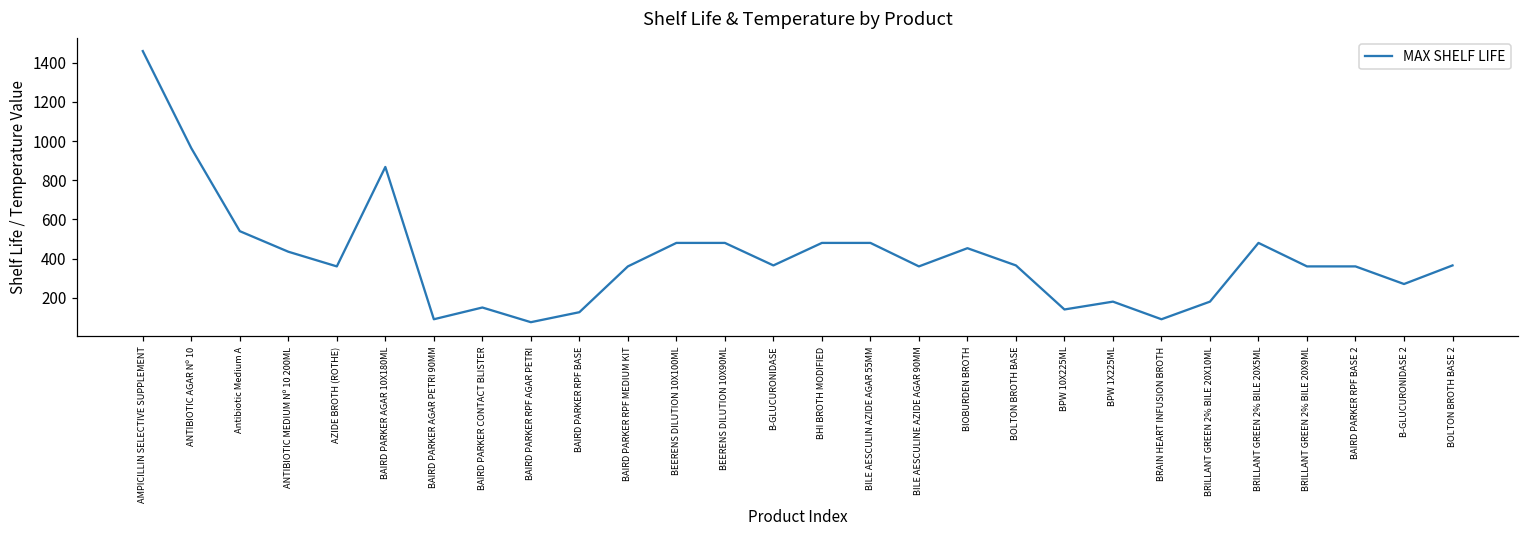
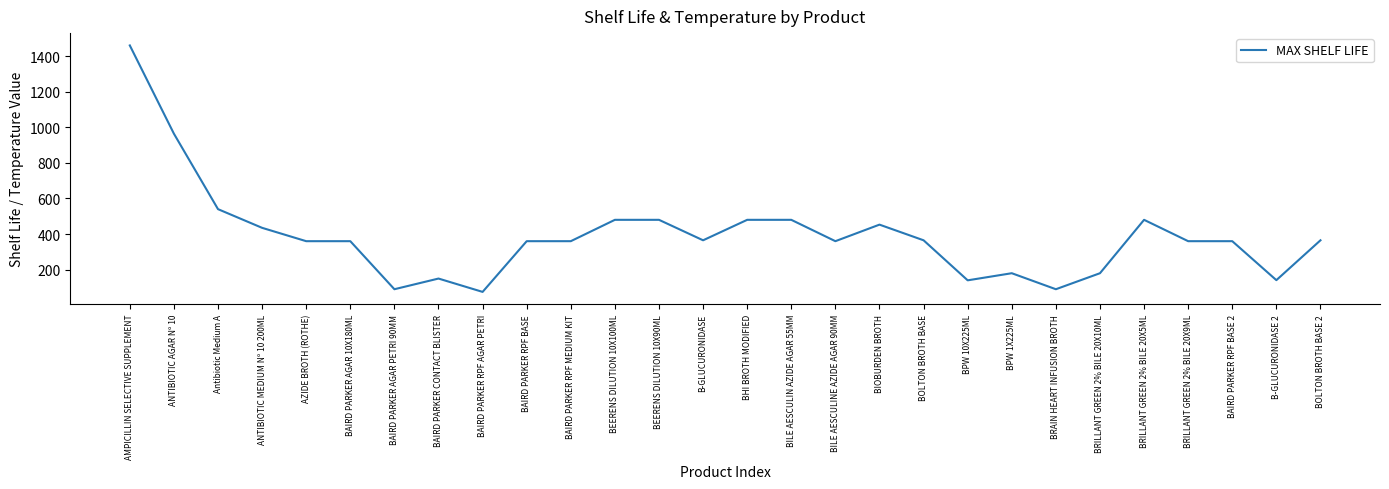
BAIRD PARKER AGAR 10X180ML: 870 -> 360
BAIRD PARKER RPF BASE: 130 -> 360
B-GLUCURONIDASE 2: 270 -> 140
